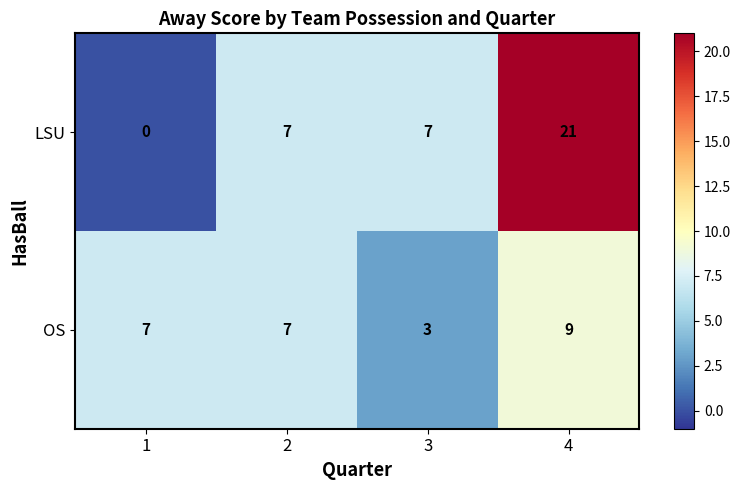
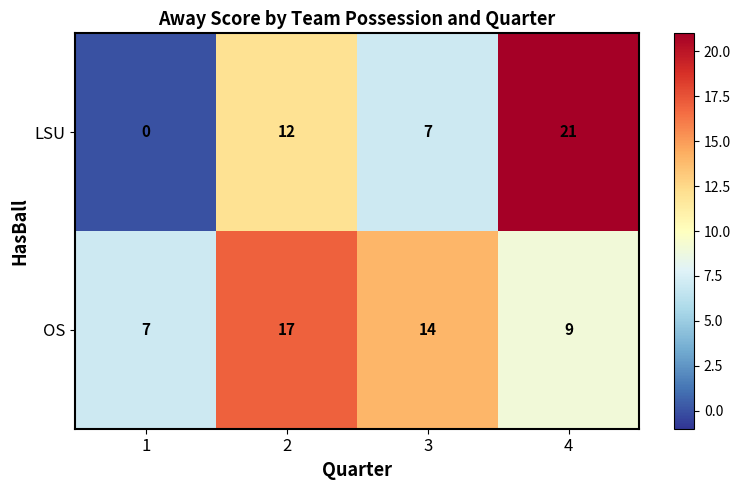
LSU, 2: 7 -> 12
OS, 2: 7 -> 17
OS, 3: 3 -> 14
